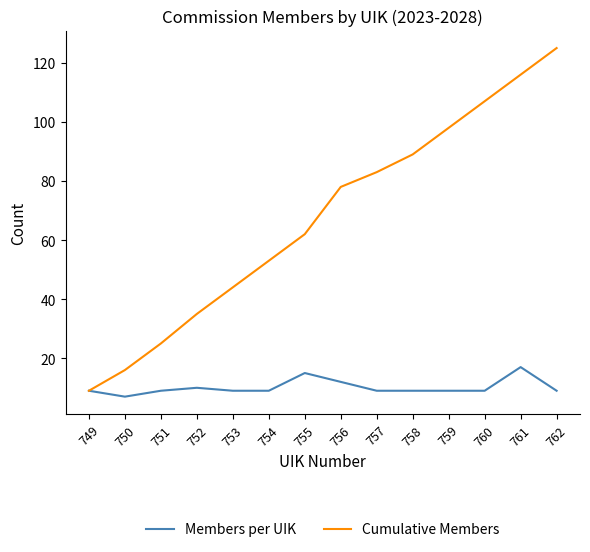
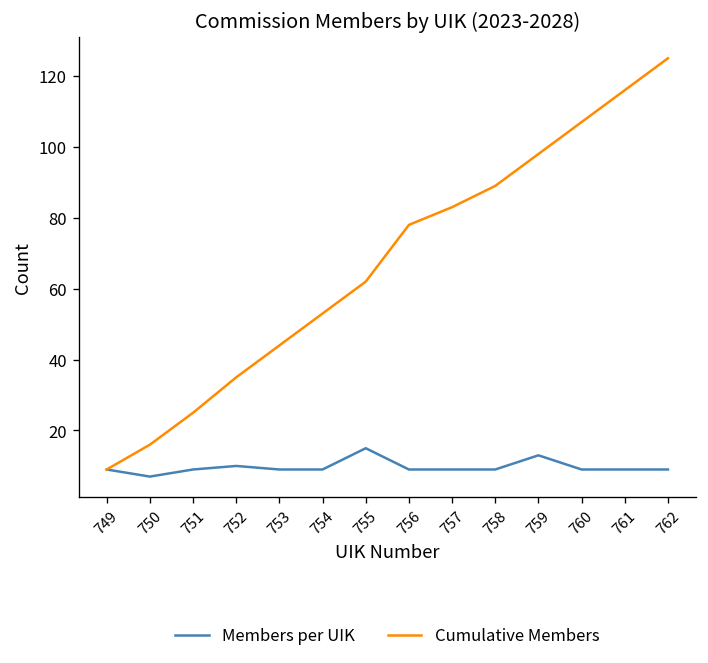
Members per UIK, 756: 12 -> 9
Members per UIK, 759: 9 -> 13
Members per UIK, 761: 17 -> 9
